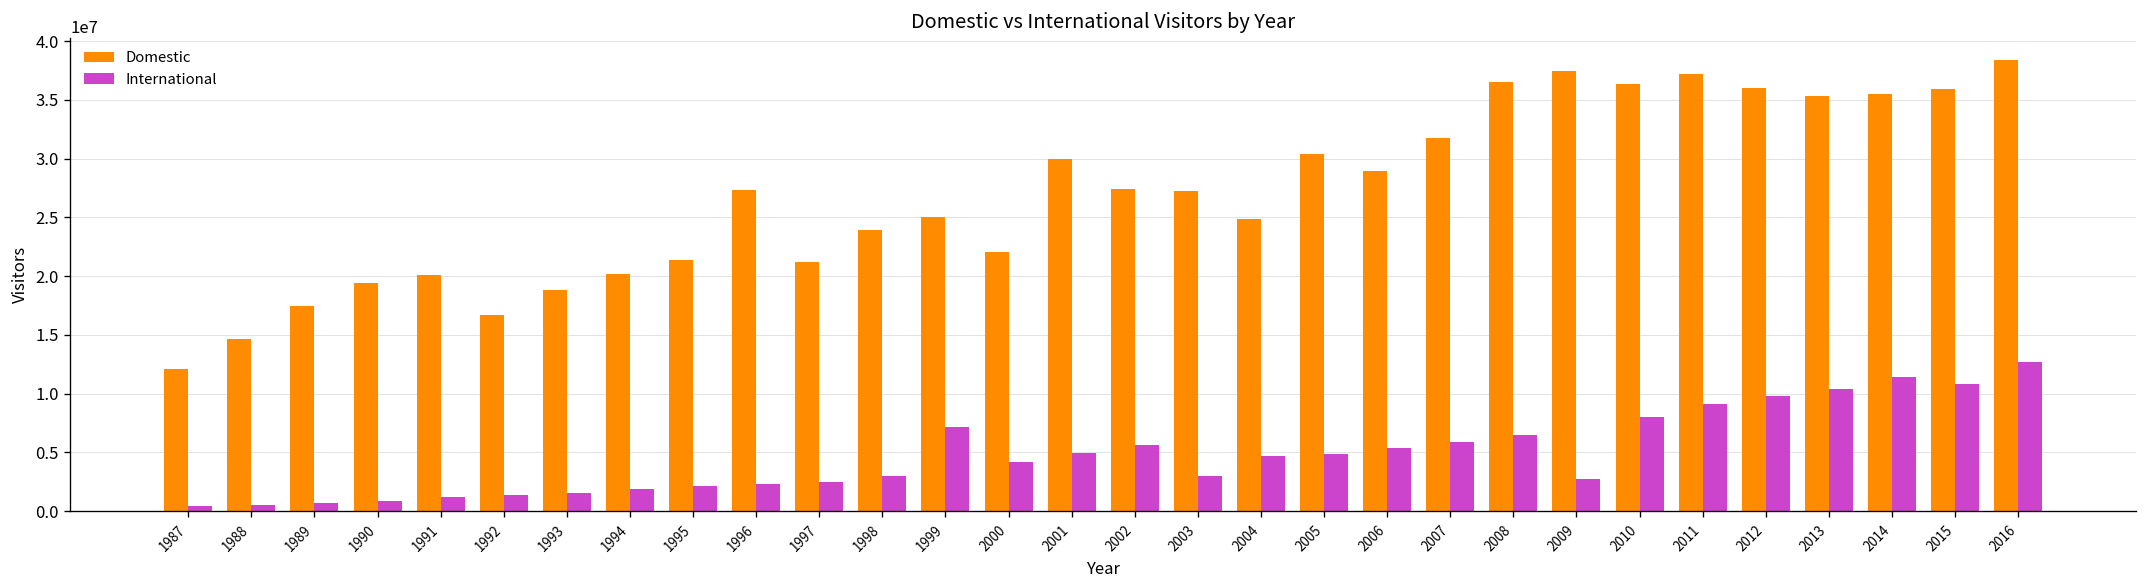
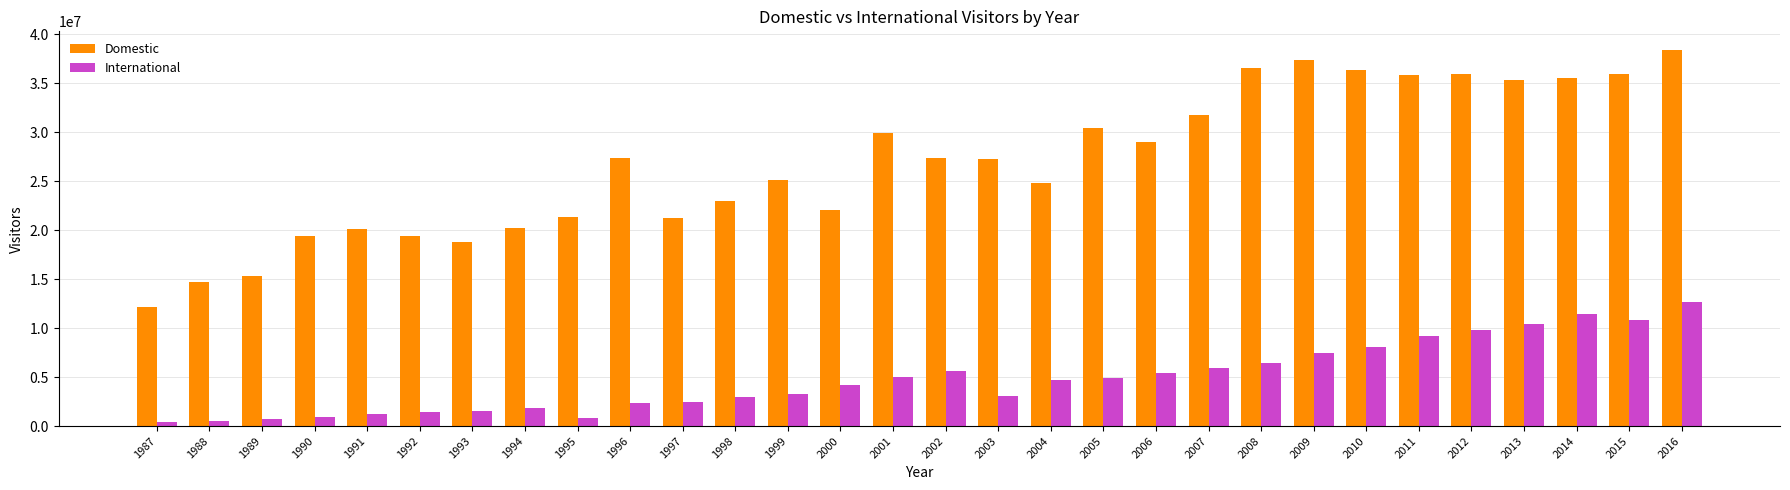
Domestic, 1989: 17000000 -> 15000000
Domestic, 1992: 17000000 -> 19000000
International, 1995: 2000000 -> 1000000
Domestic, 1998: 24000000 -> 23000000
International, 1999: 7000000 -> 3000000
International, 2009: 3000000 -> 7000000
Domestic, 2011: 37000000 -> 36000000
